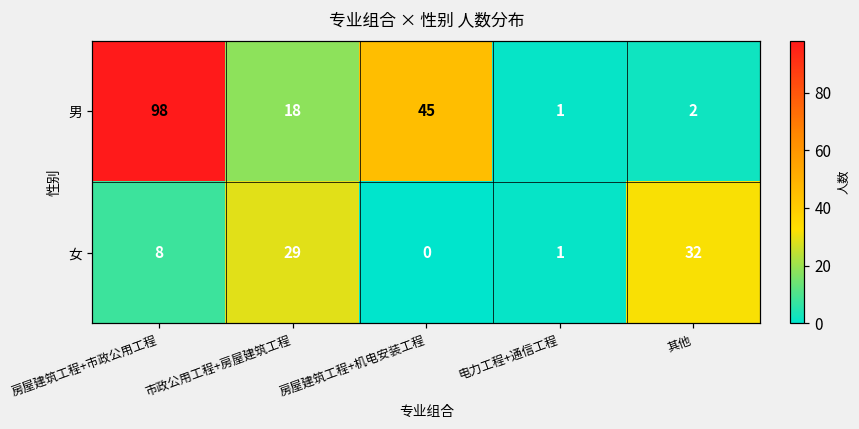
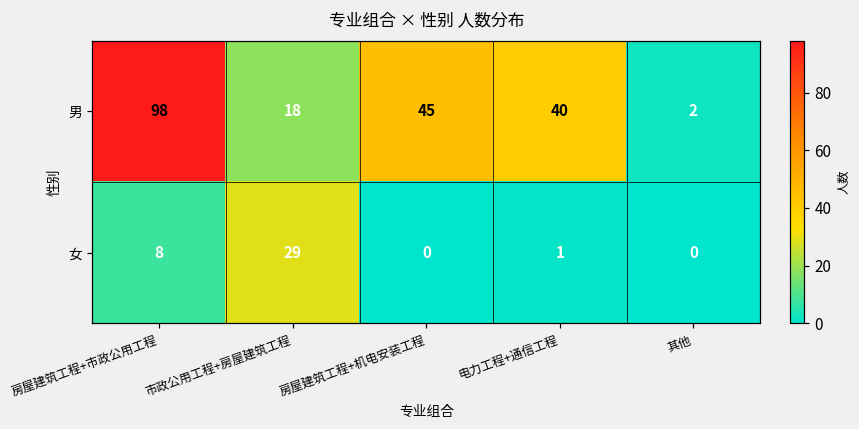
男, 电力工程+通信工程: 1 -> 40
女, 其他: 32 -> 0
